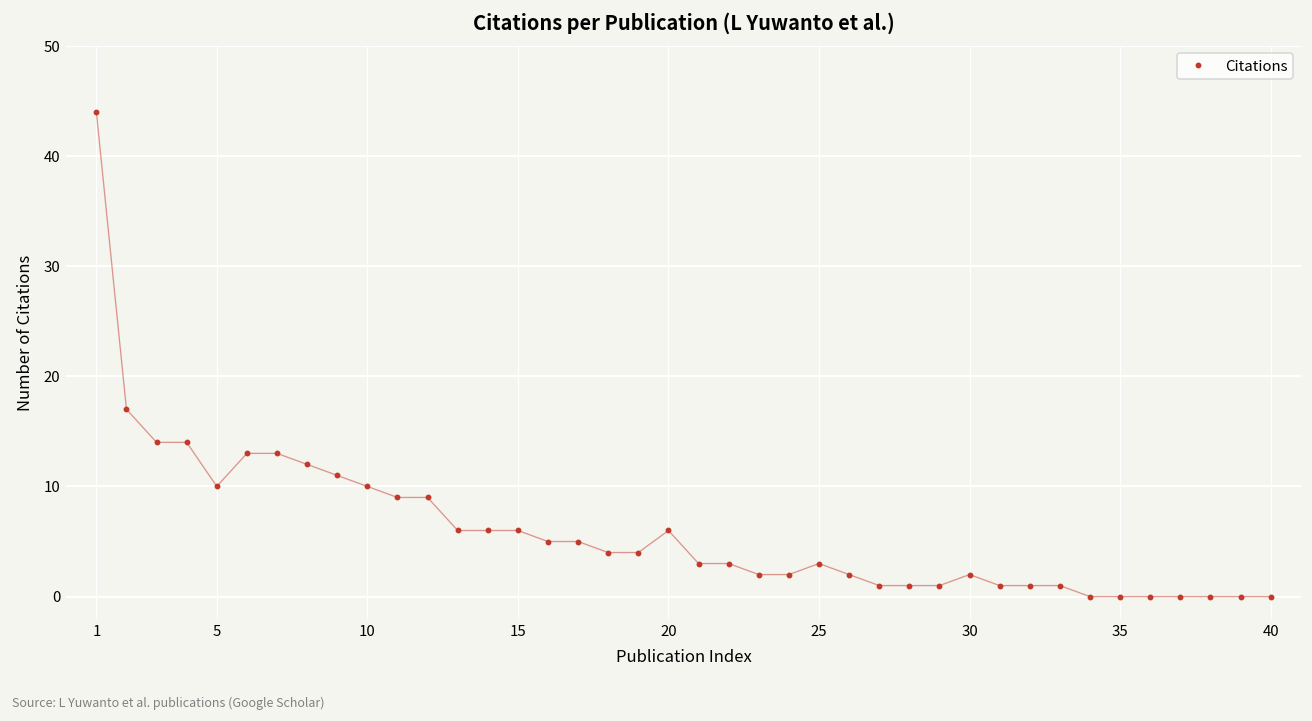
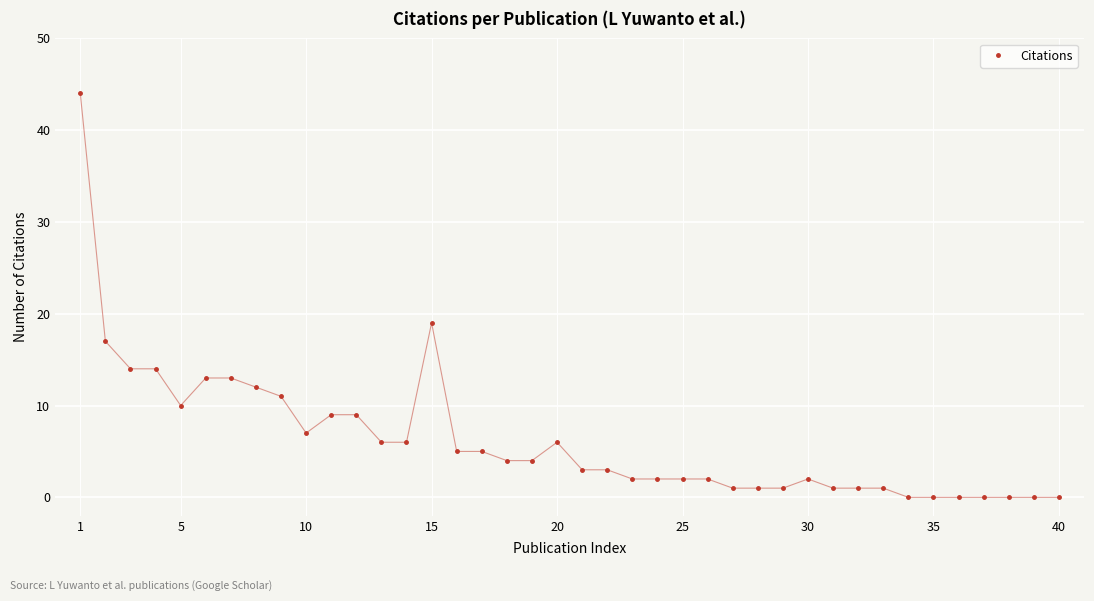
10: 10 -> 7
15: 6 -> 19
25: 3 -> 2
